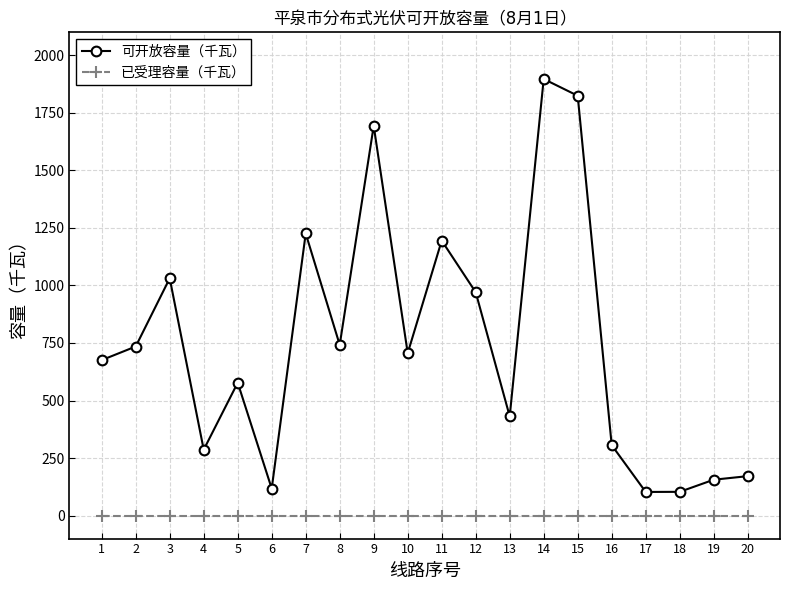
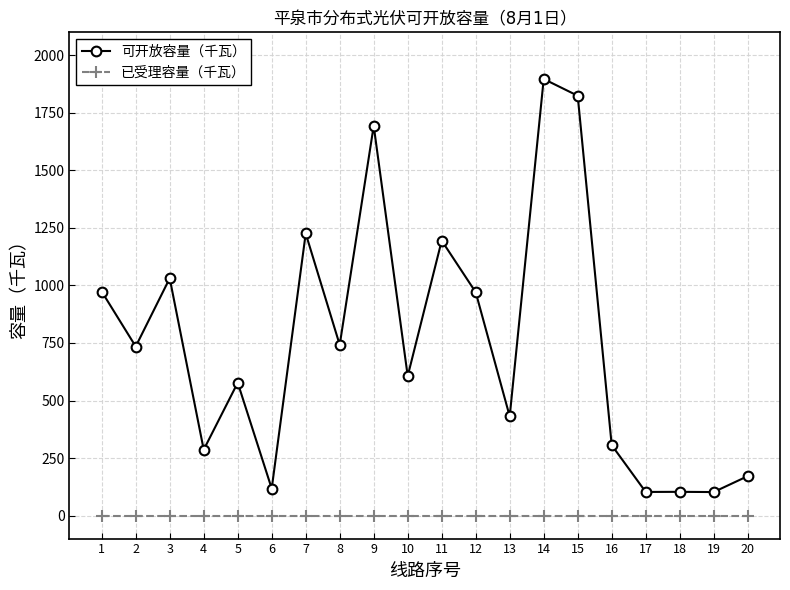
可开放容量（千瓦）, 1: 680 -> 970
可开放容量（千瓦）, 10: 710 -> 610
可开放容量（千瓦）, 19: 160 -> 100
